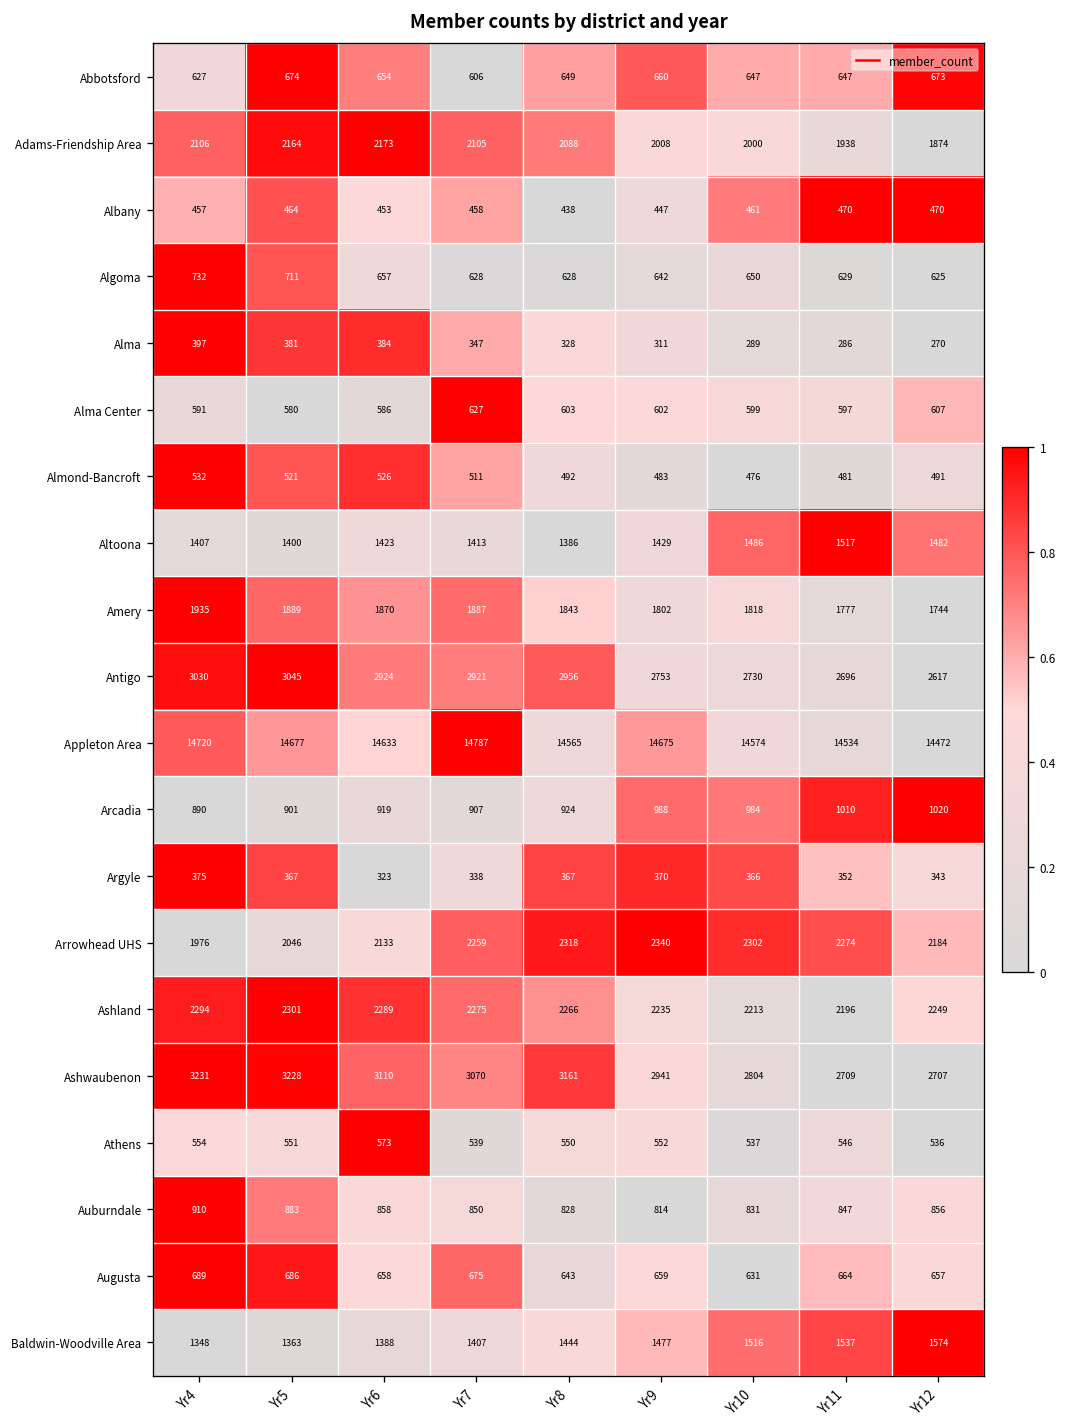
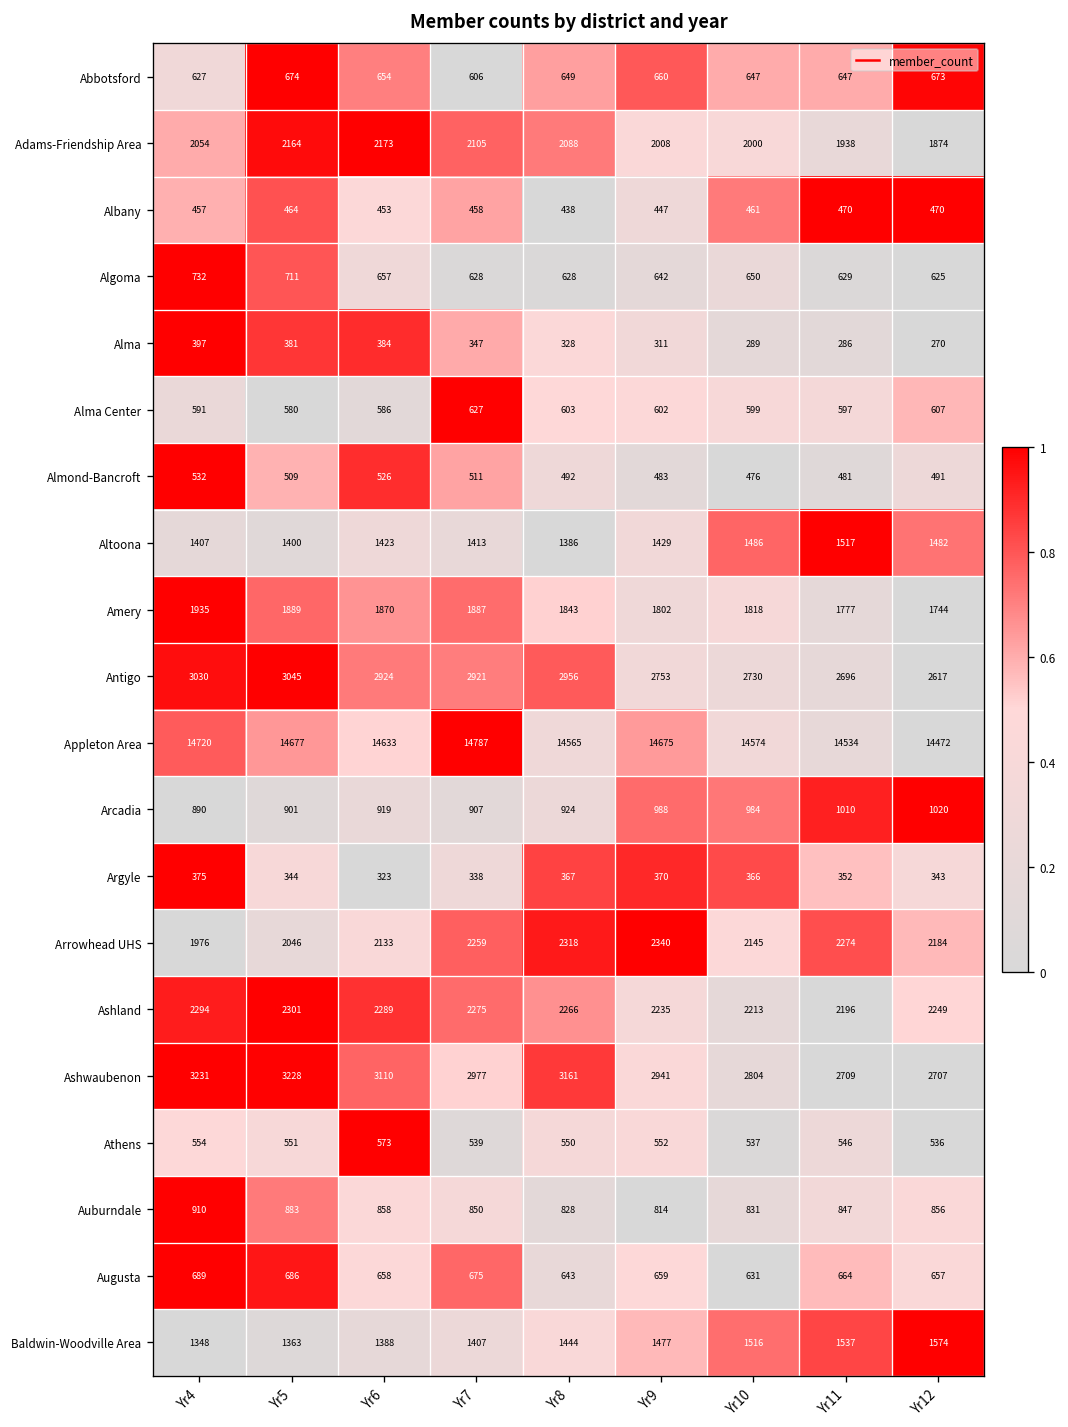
Adams-Friendship Area, Yr4: 2106 -> 2054
Almond-Bancroft, Yr5: 521 -> 509
Argyle, Yr5: 367 -> 344
Arrowhead UHS, Yr10: 2302 -> 2145
Ashwaubenon, Yr7: 3070 -> 2977
